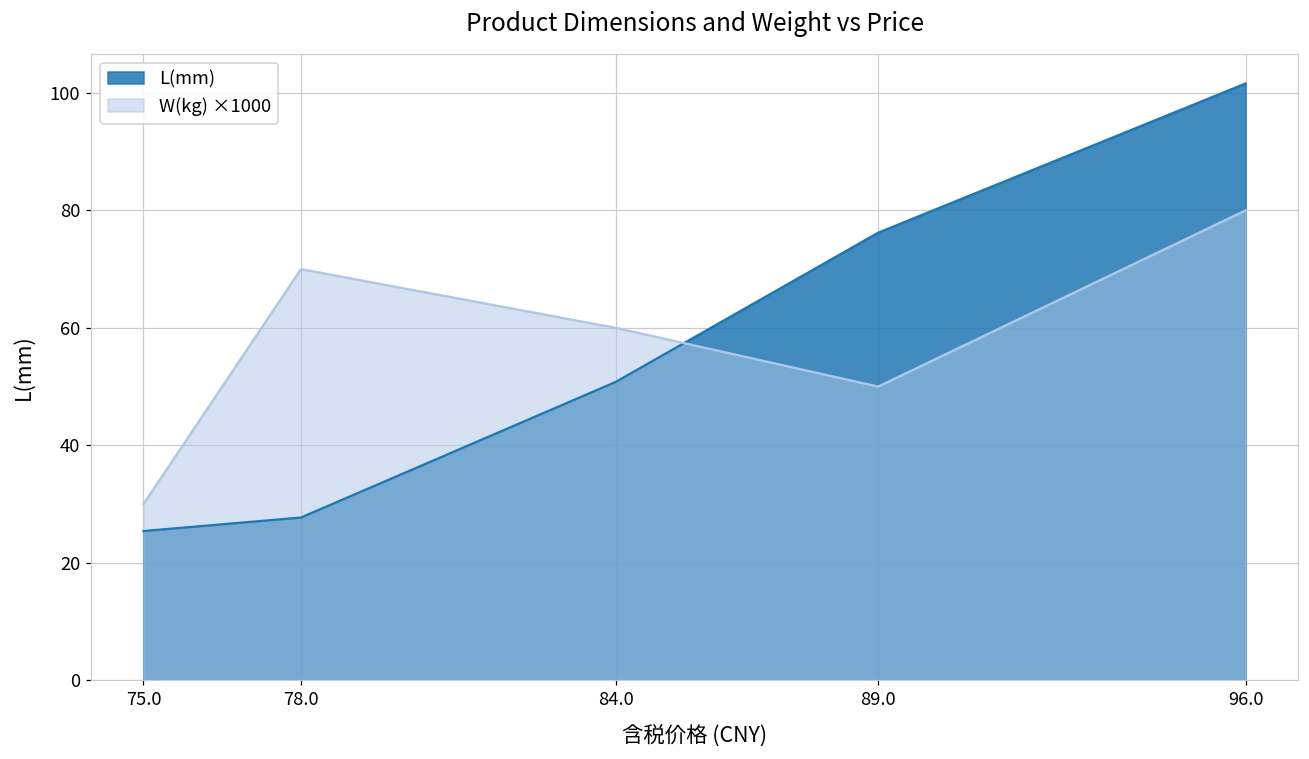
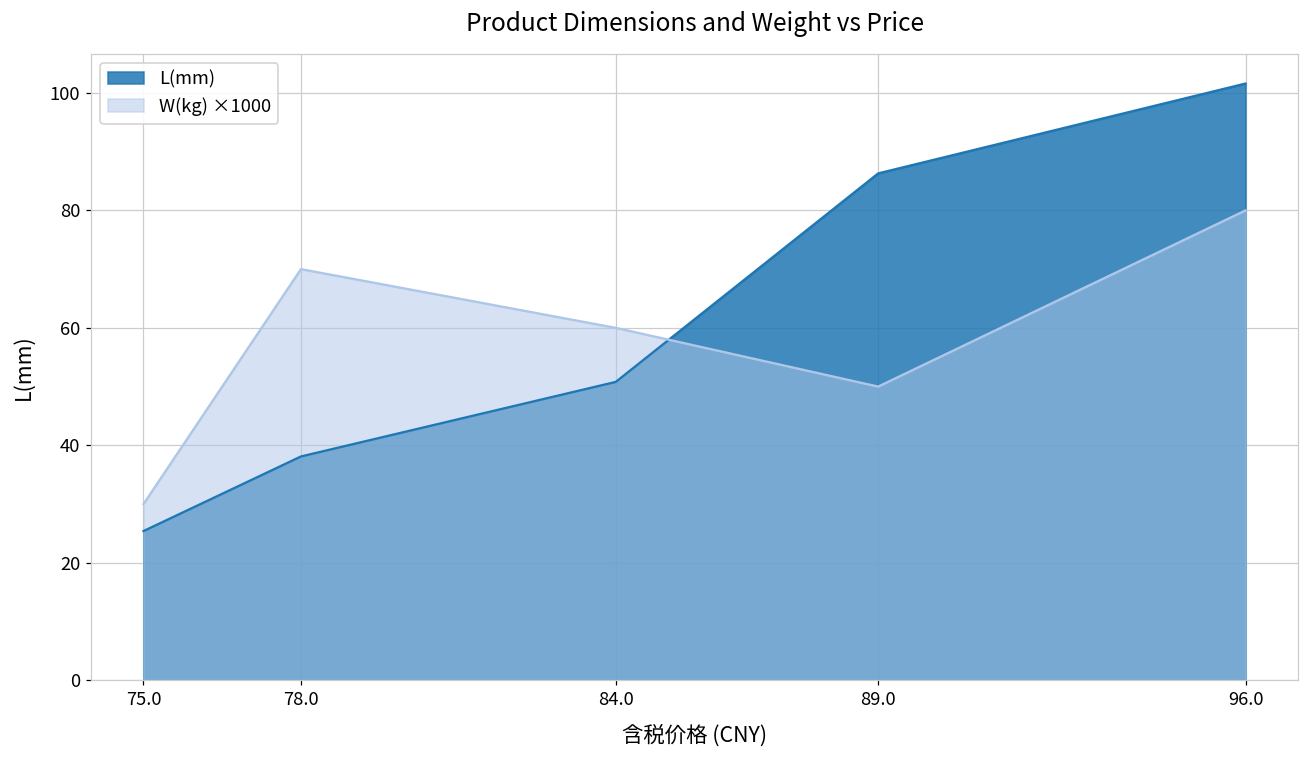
L(mm), 78.0: 28 -> 38
L(mm), 89.0: 76 -> 86
